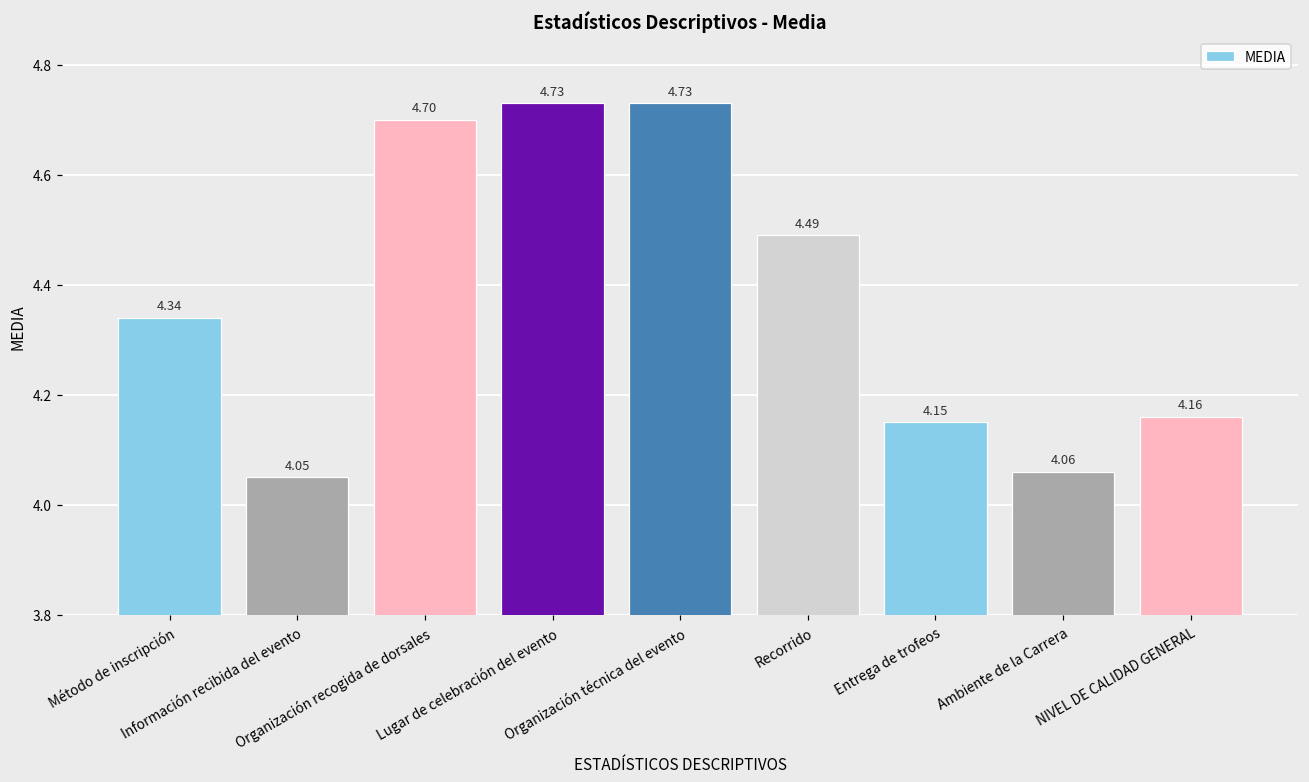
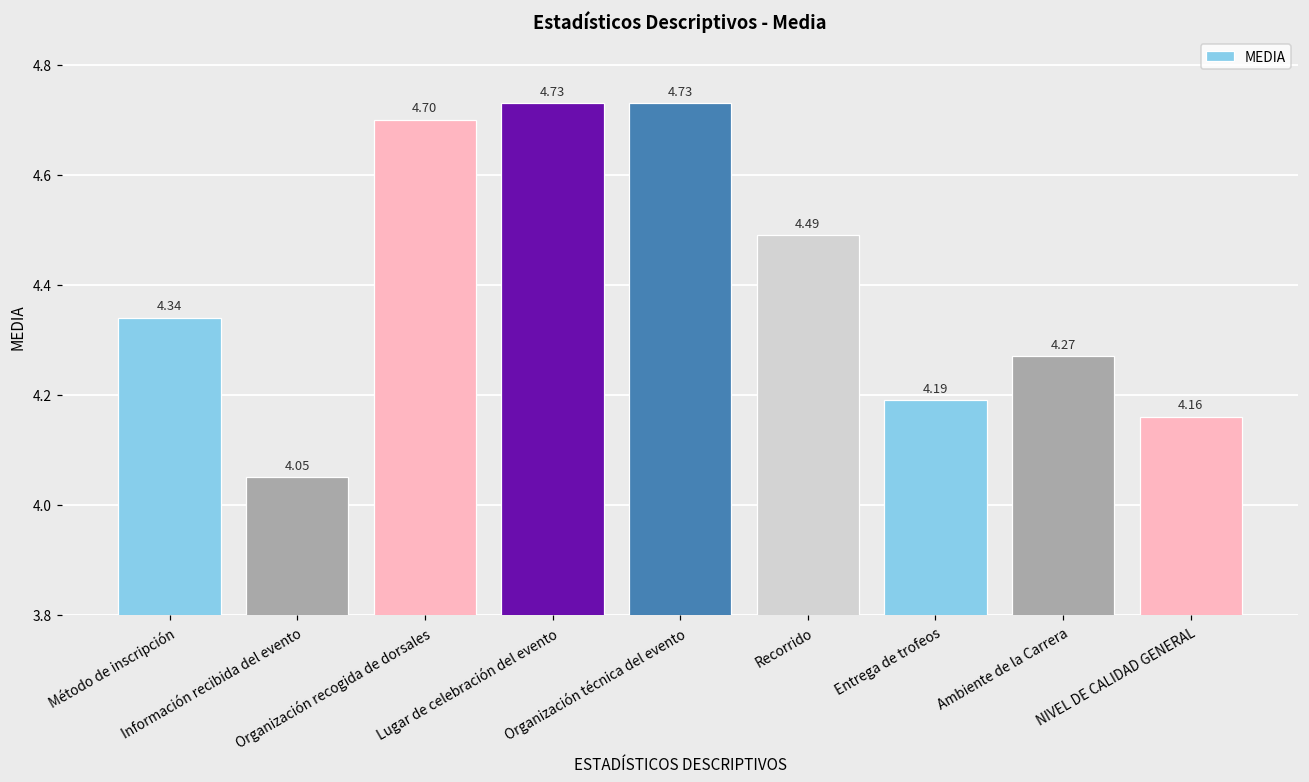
Entrega de trofeos: 4.15 -> 4.19
Ambiente de la Carrera: 4.06 -> 4.27
